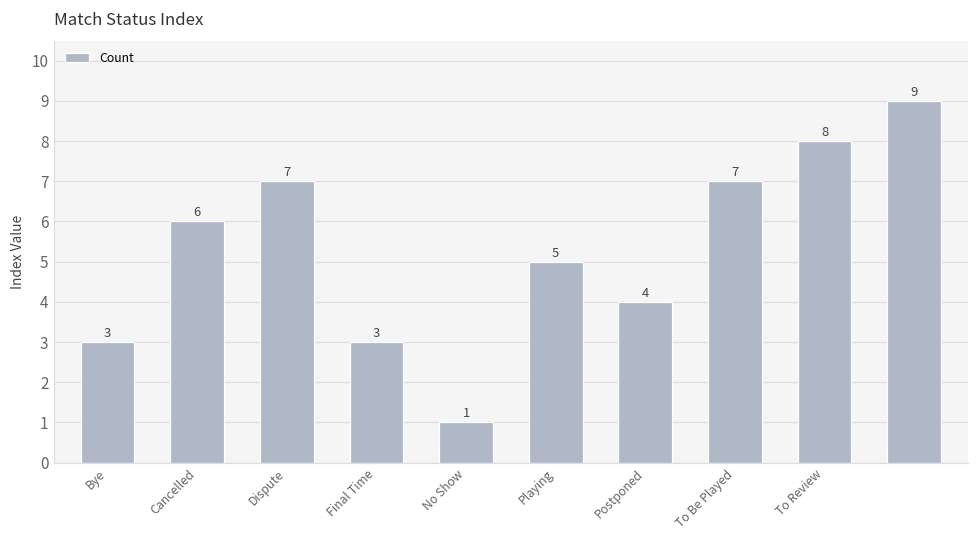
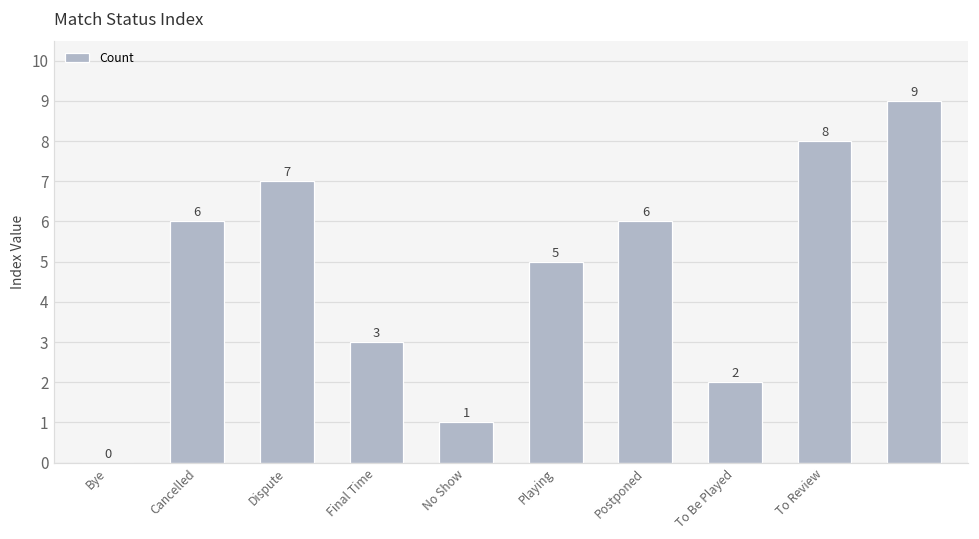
Bye: 3 -> 0
Postponed: 4 -> 6
To Be Played: 7 -> 2
